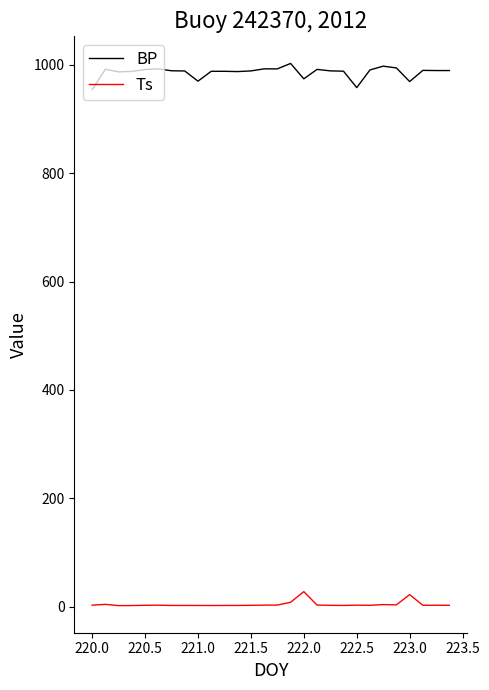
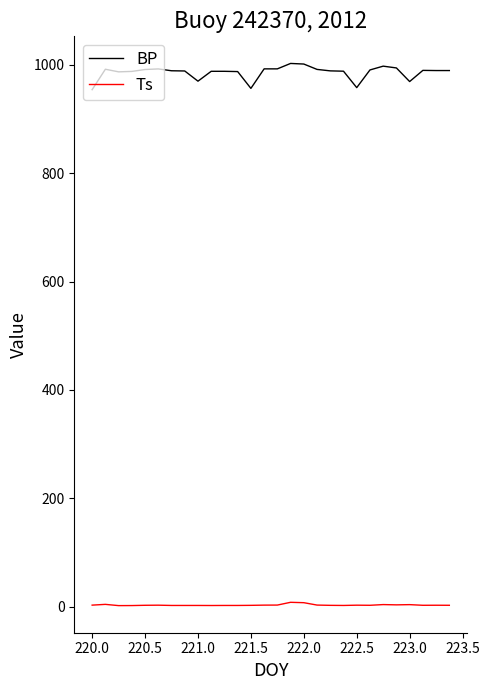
BP, 221.5: 990 -> 960
BP, 222.0: 970 -> 1000
Ts, 222.0: 30 -> 10
Ts, 223.0: 20 -> 0
